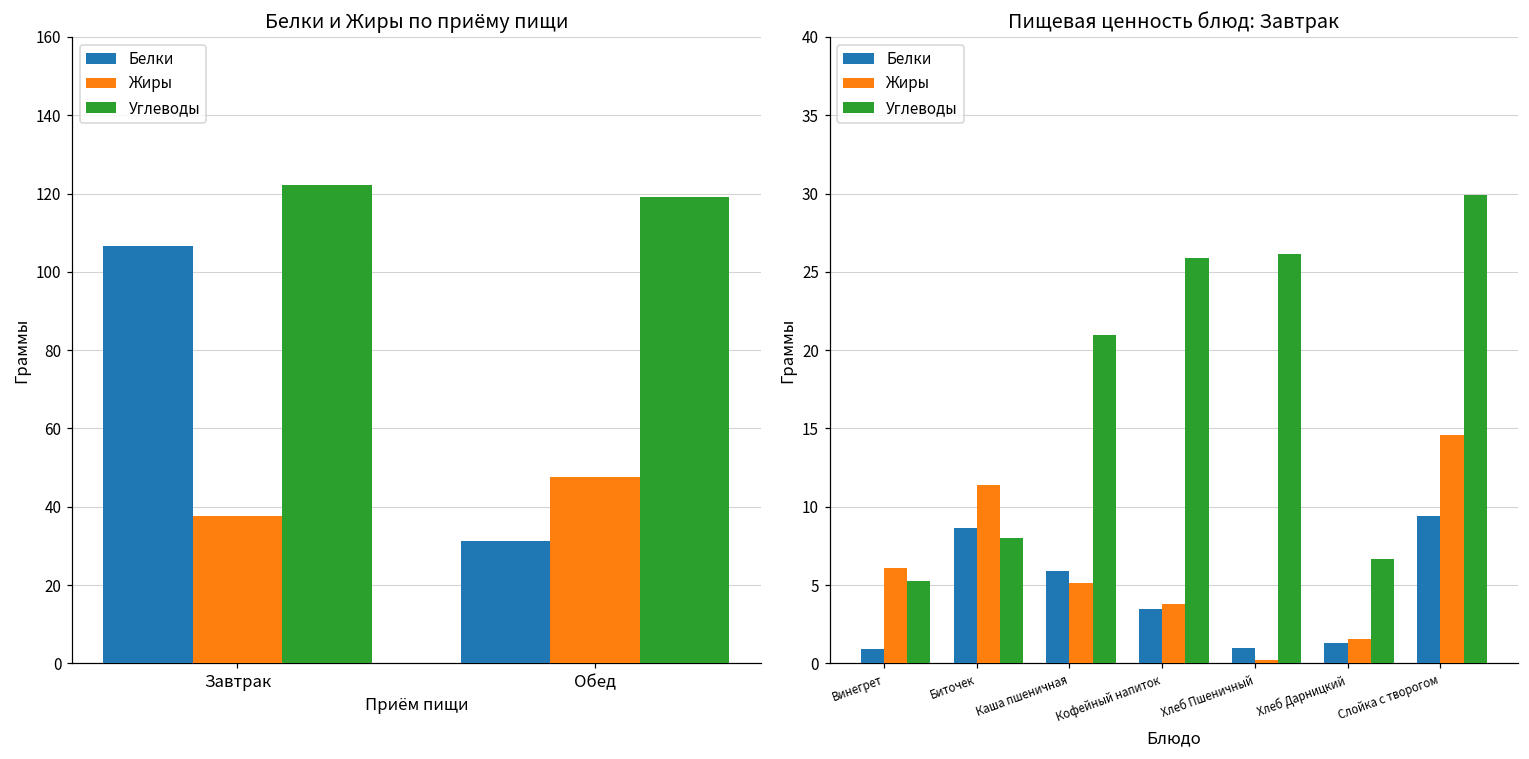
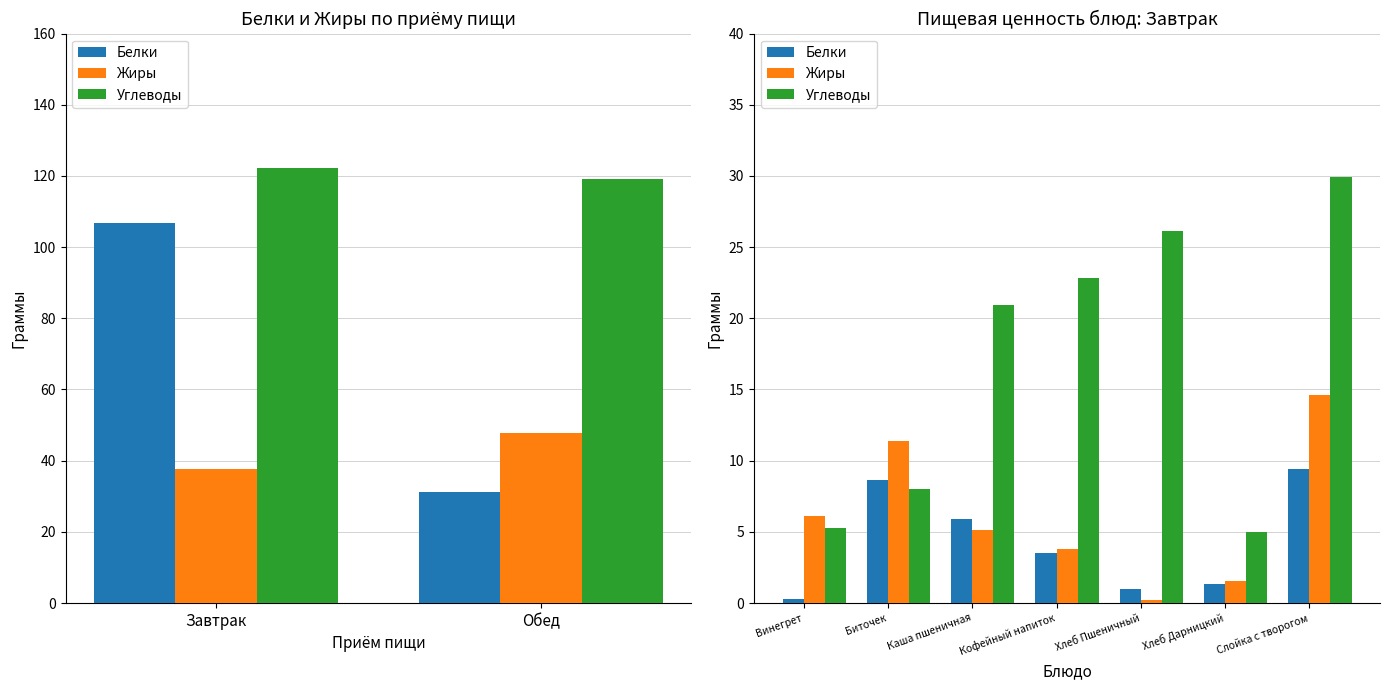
Пищевая ценность блюд: Завтрак, Белки, Винегрет: 0.9 -> 0.3
Пищевая ценность блюд: Завтрак, Углеводы, Кофейный напиток: 25.9 -> 22.8
Пищевая ценность блюд: Завтрак, Углеводы, Хлеб Дарницкий: 6.7 -> 5.0
